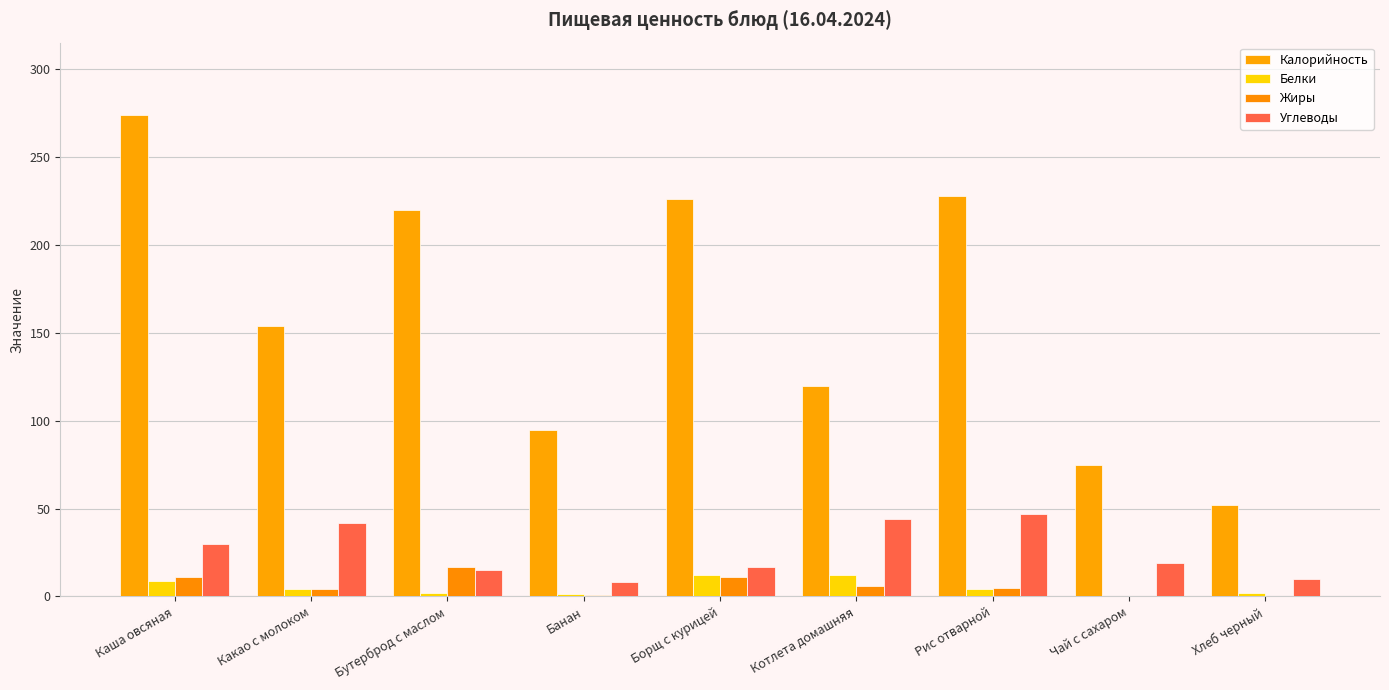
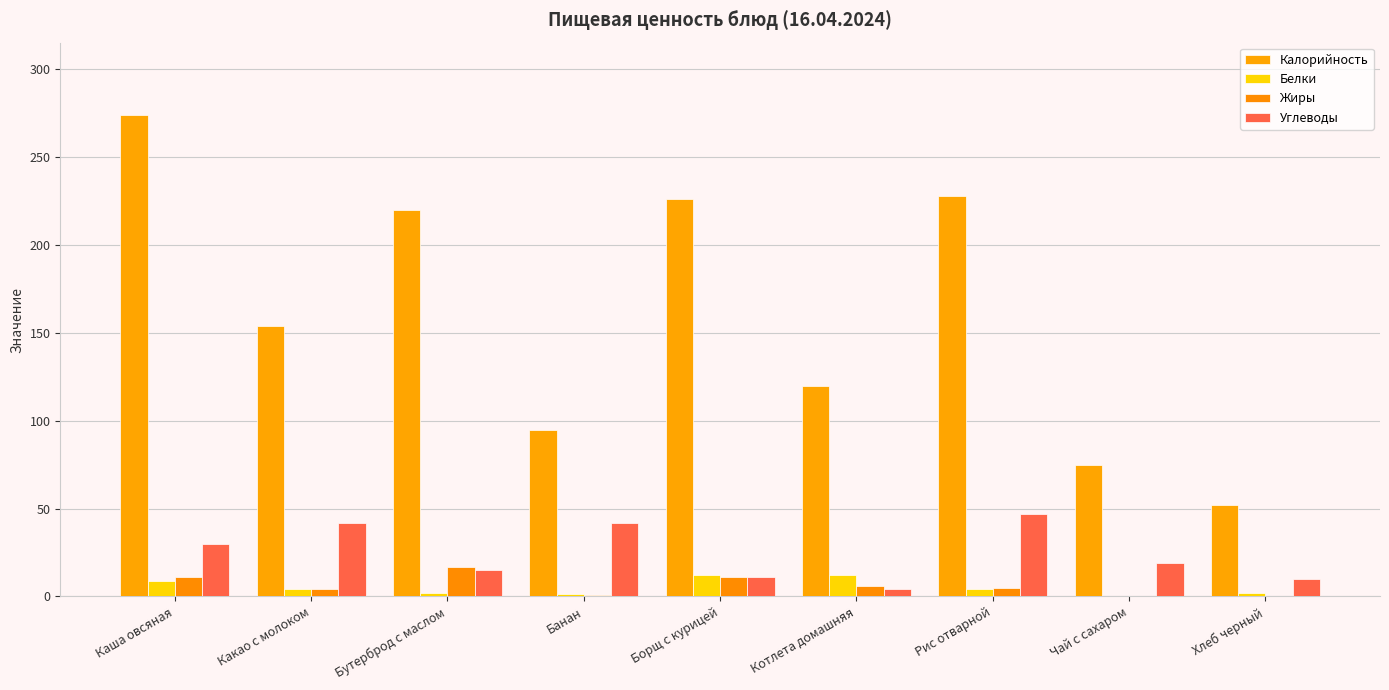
Углеводы, Банан: 8 -> 42
Углеводы, Борщ с курицей: 17 -> 11
Углеводы, Котлета домашняя: 44 -> 4
